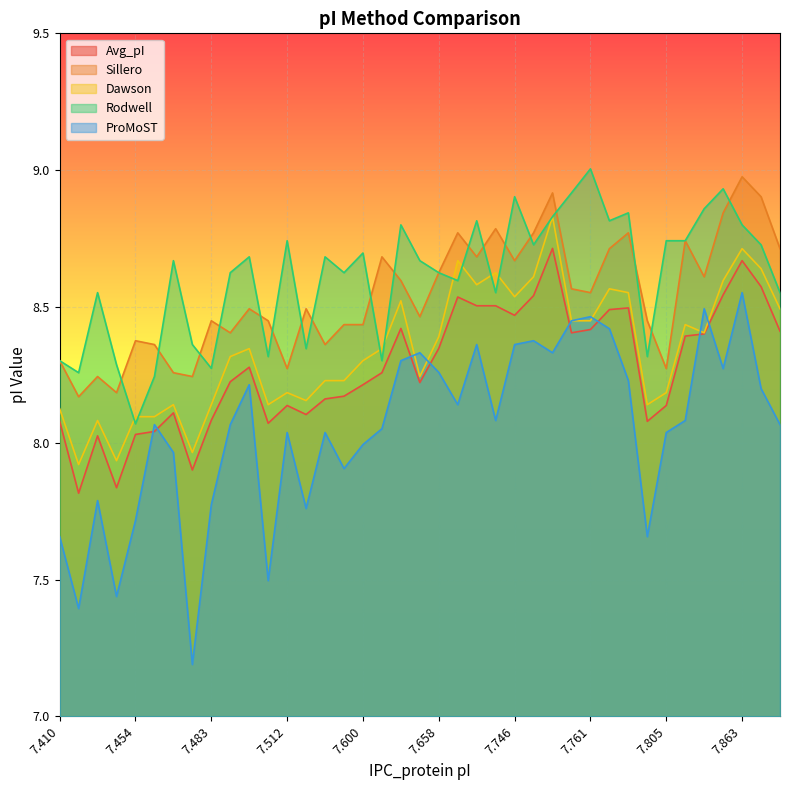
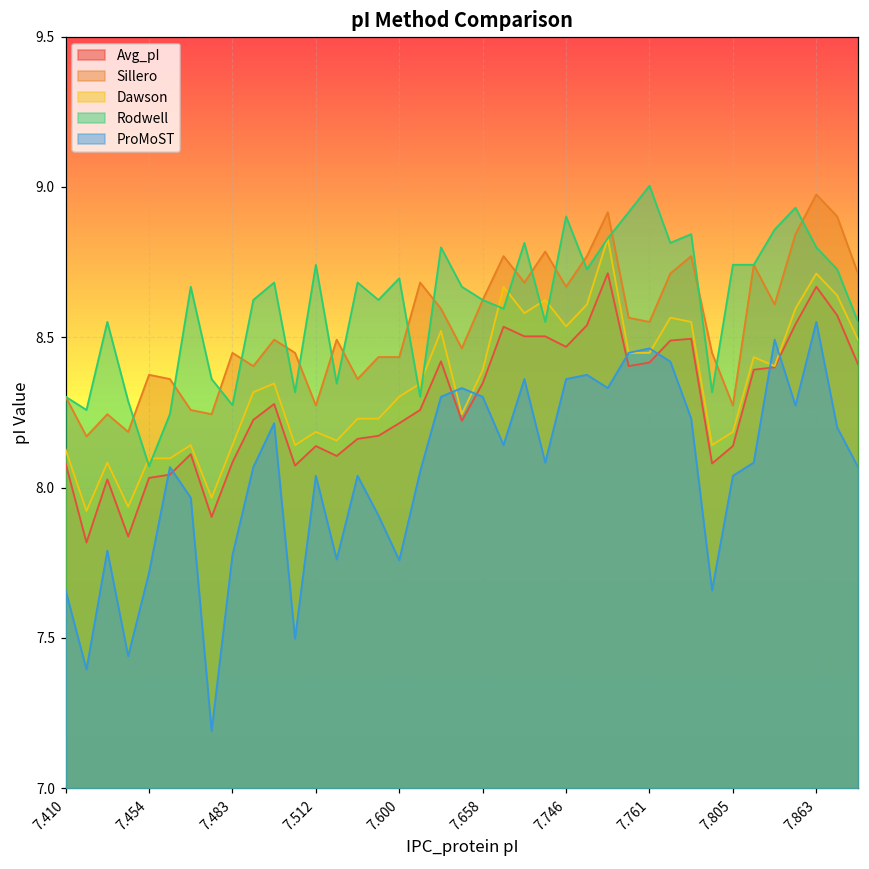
ProMoST, 7.600: 8.00 -> 7.76
ProMoST, 7.658: 8.26 -> 8.30
